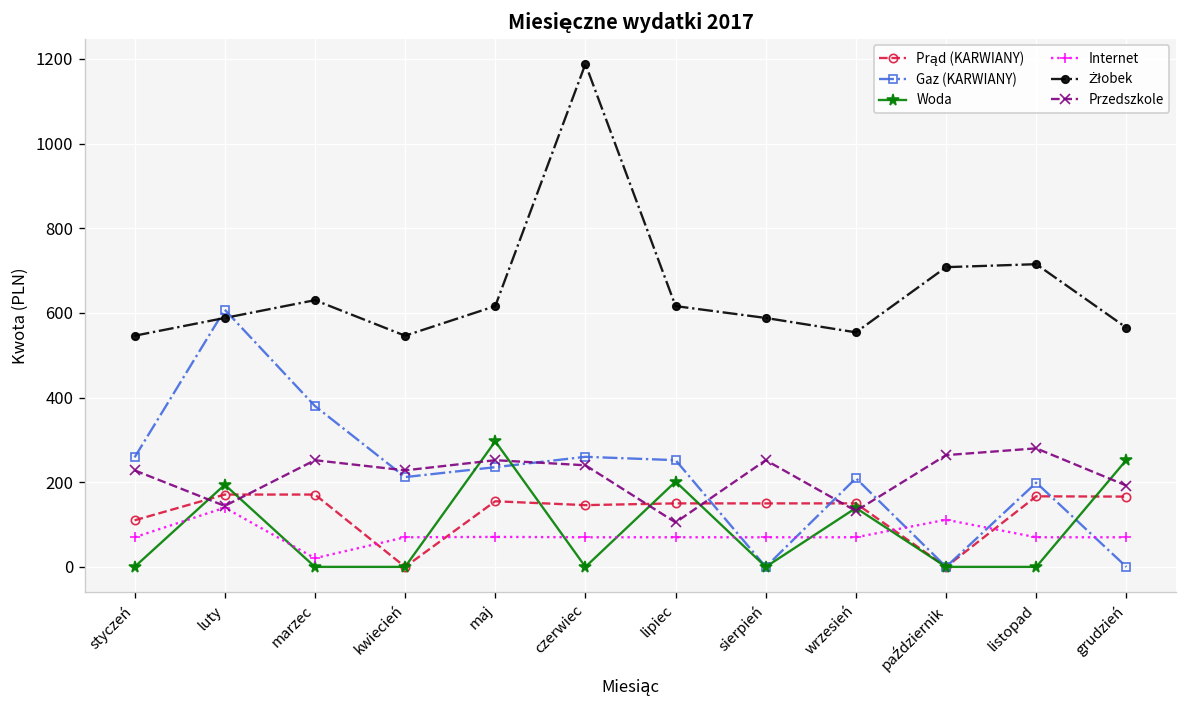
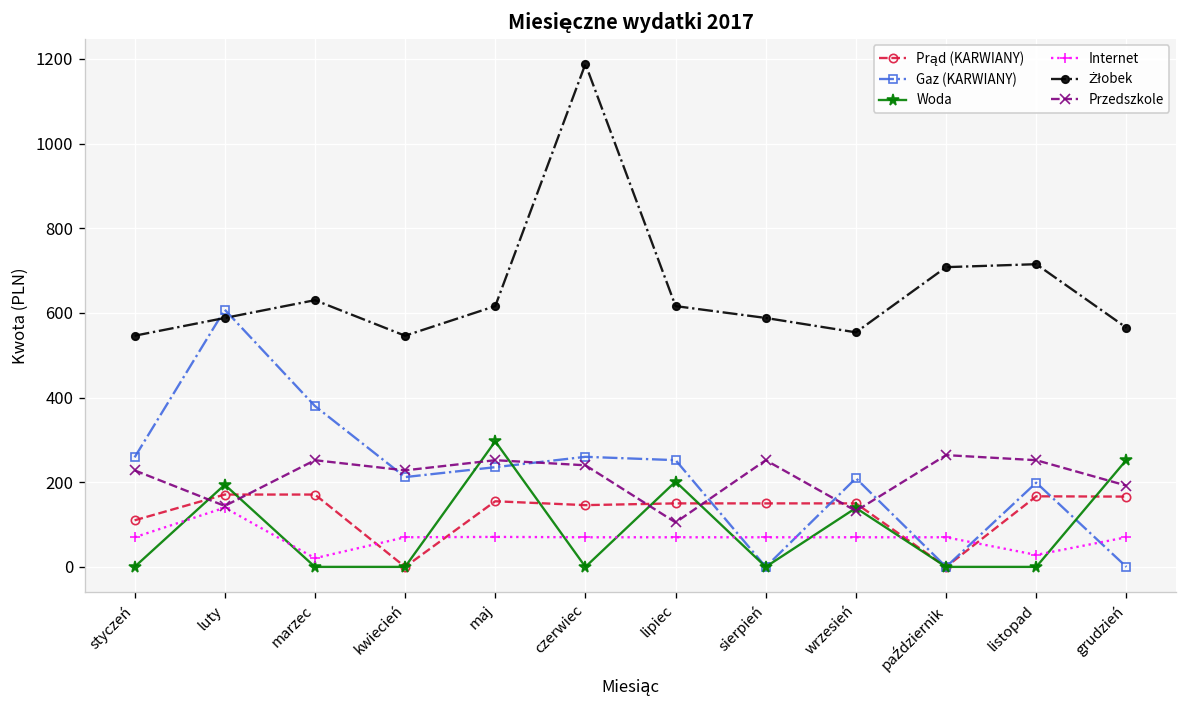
Internet, październik: 110 -> 70
Internet, listopad: 70 -> 30
Przedszkole, listopad: 280 -> 250
